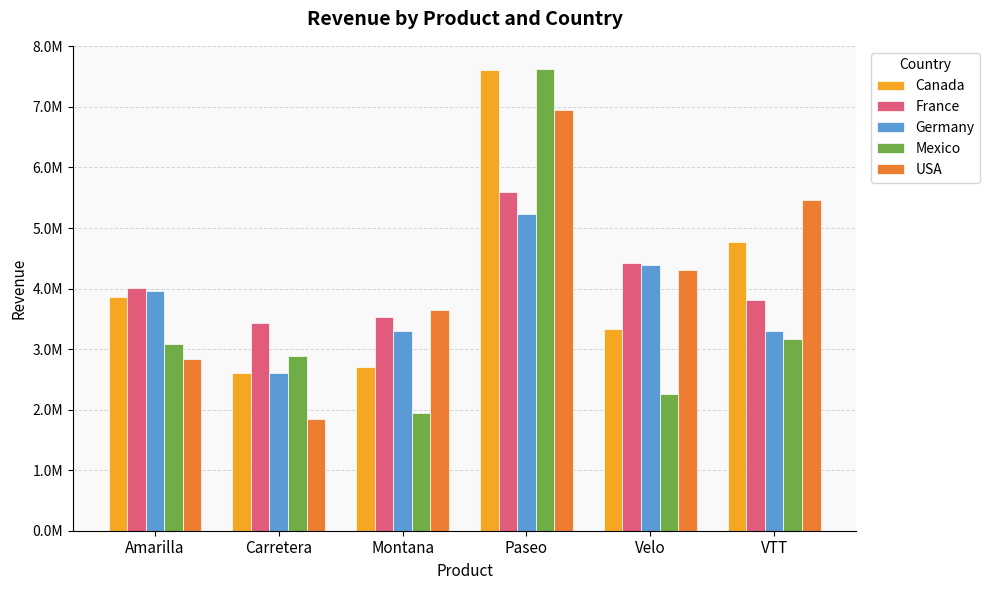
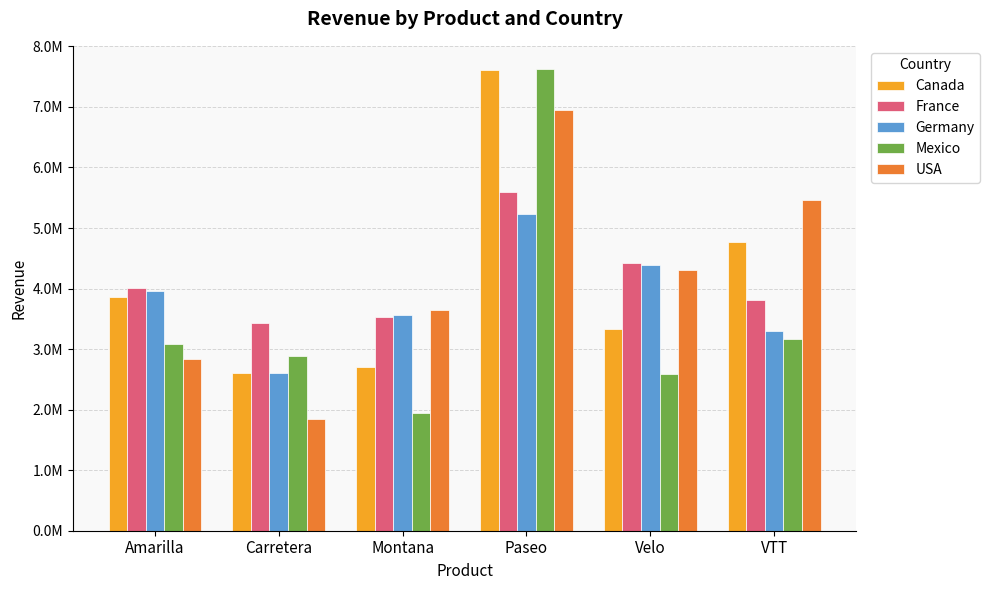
Germany, Montana: 3300000 -> 3600000
Mexico, Velo: 2300000 -> 2600000
